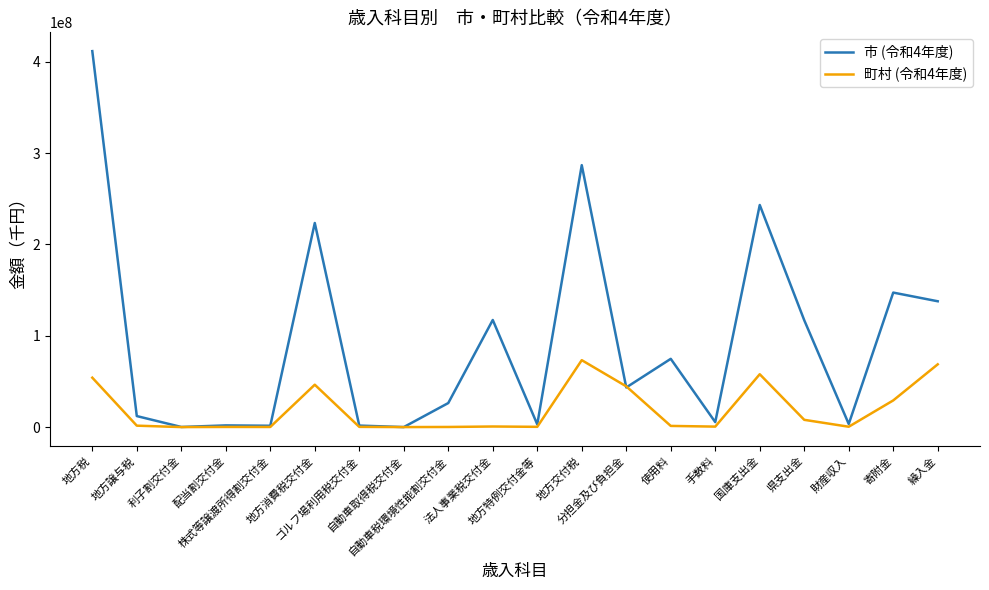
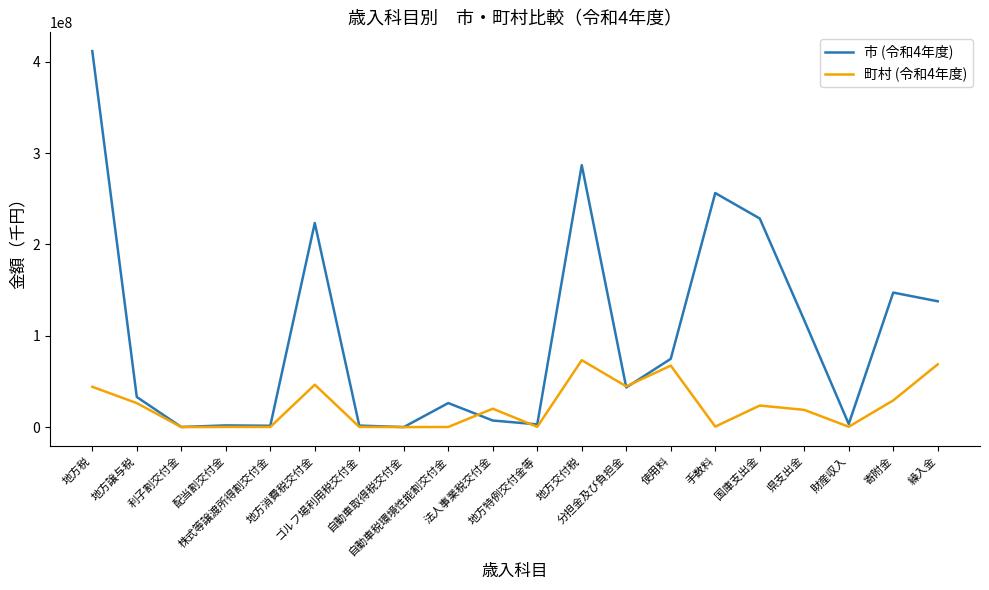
町村 (令和4年度), 地方税: 50000000 -> 40000000
市 (令和4年度), 地方譲与税: 10000000 -> 30000000
町村 (令和4年度), 地方譲与税: 0 -> 30000000
市 (令和4年度), 法人事業税交付金: 120000000 -> 10000000
町村 (令和4年度), 法人事業税交付金: 0 -> 20000000
町村 (令和4年度), 使用料: 0 -> 70000000
市 (令和4年度), 手数料: 10000000 -> 260000000
市 (令和4年度), 国庫支出金: 240000000 -> 230000000
町村 (令和4年度), 国庫支出金: 60000000 -> 20000000
町村 (令和4年度), 県支出金: 10000000 -> 20000000
